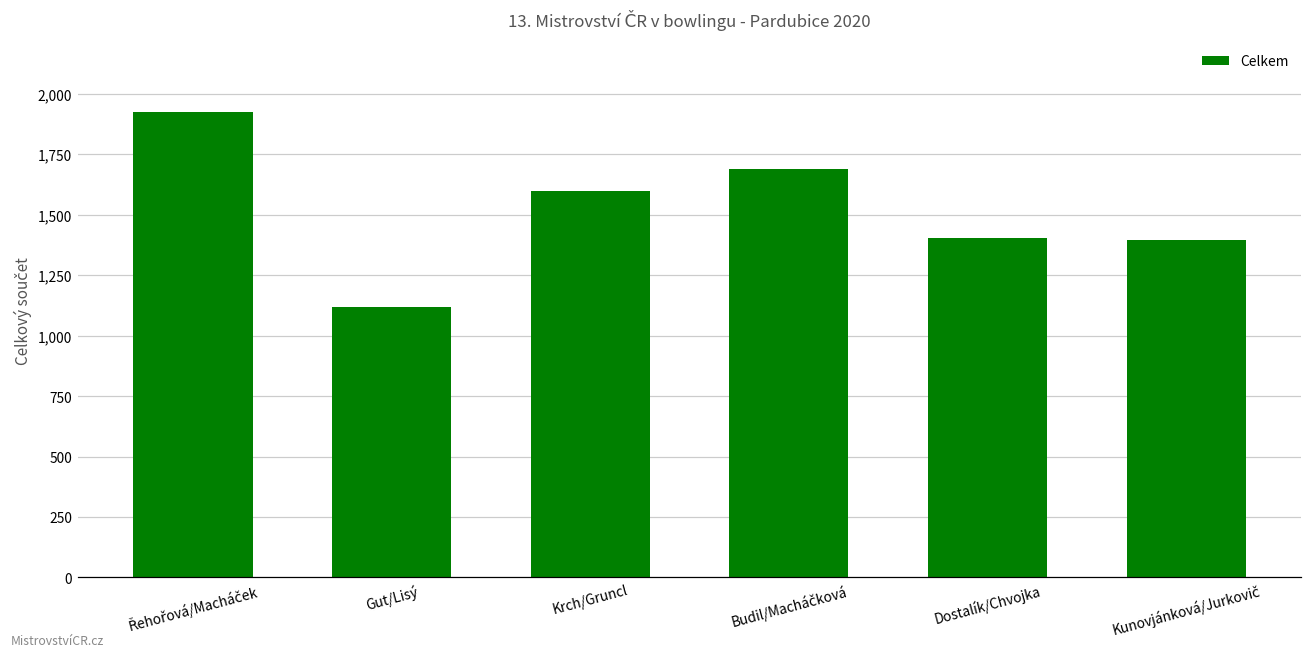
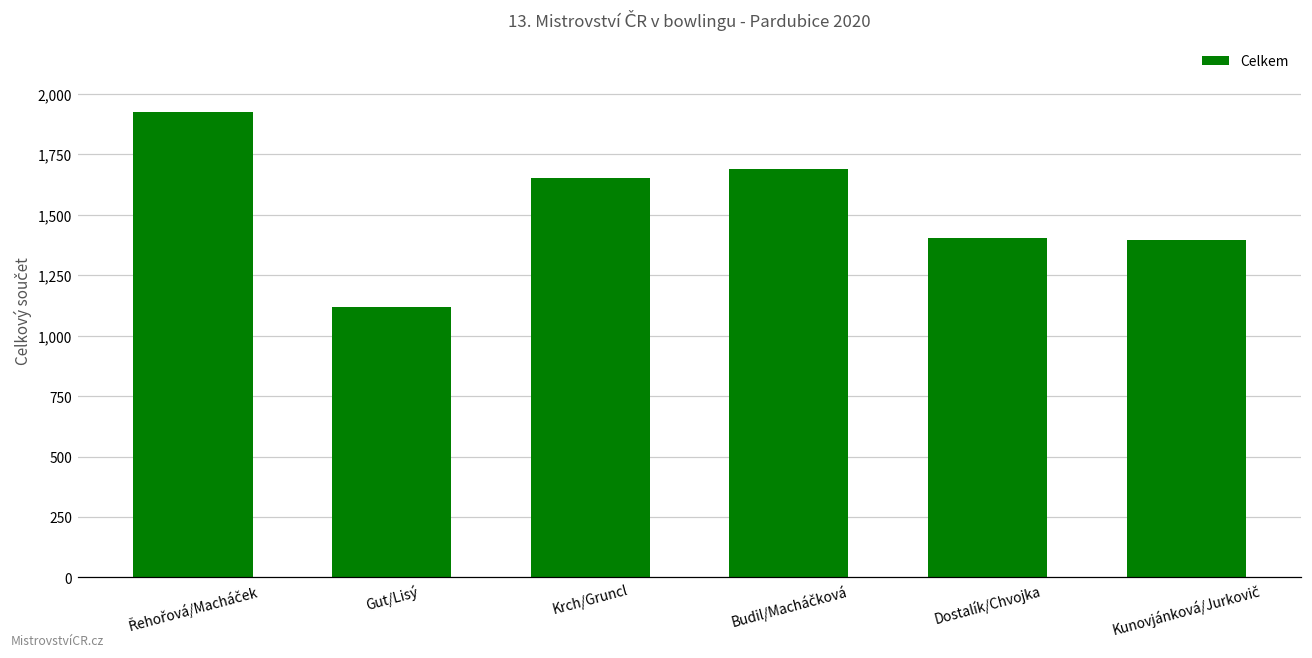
Krch/Gruncl: 1,600 -> 1,650
